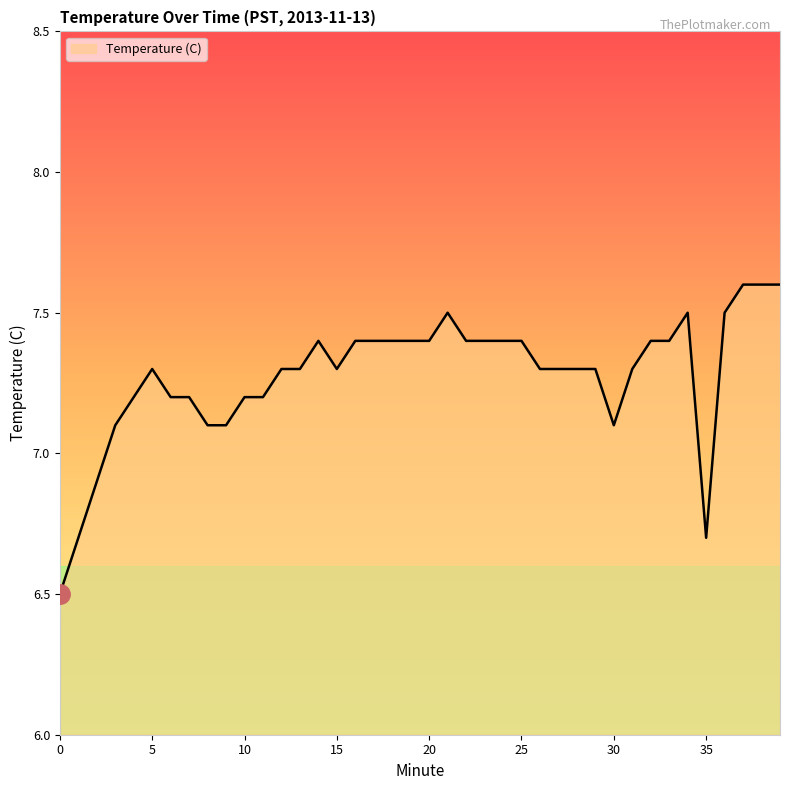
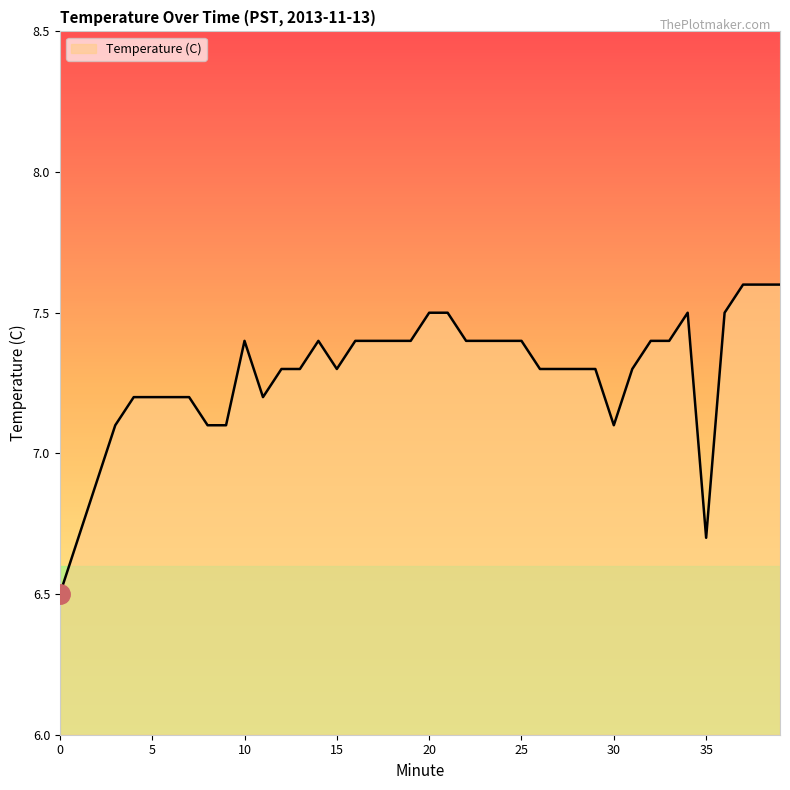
Temperature (C), 5: 7.3 -> 7.2
Temperature (C), 10: 7.2 -> 7.4
Temperature (C), 20: 7.4 -> 7.5
